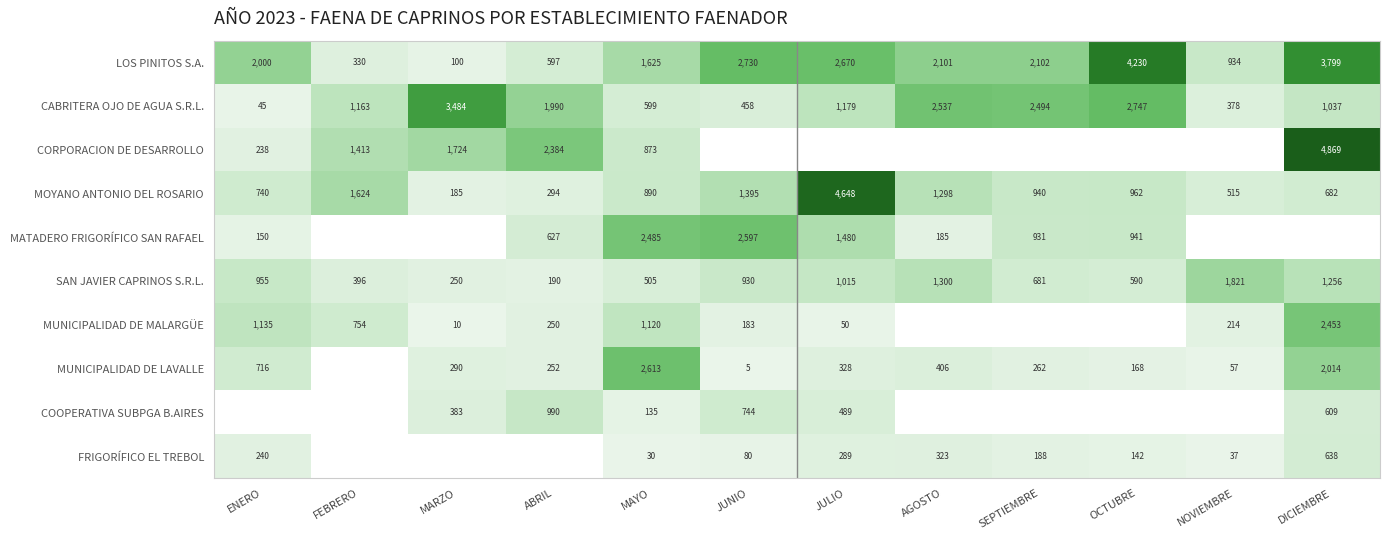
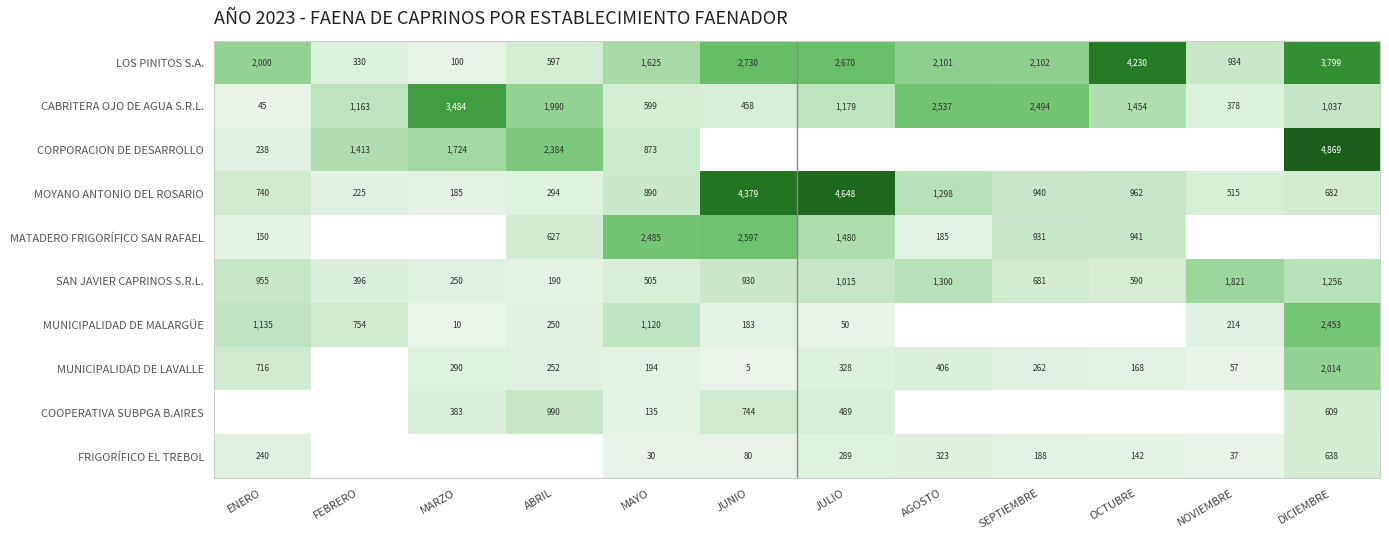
CABRITERA OJO DE AGUA S.R.L., OCTUBRE: 2,747 -> 1,454
MOYANO ANTONIO DEL ROSARIO, FEBRERO: 1,624 -> 225
MOYANO ANTONIO DEL ROSARIO, JUNIO: 1,395 -> 4,379
MUNICIPALIDAD DE LAVALLE, MAYO: 2,613 -> 194
